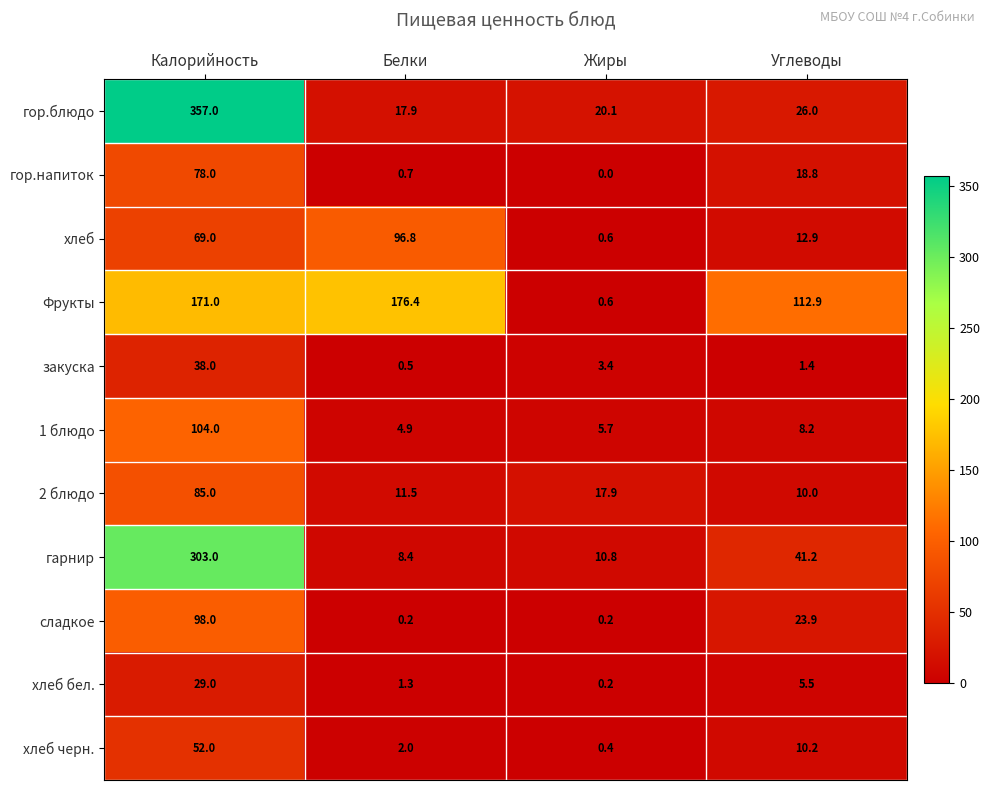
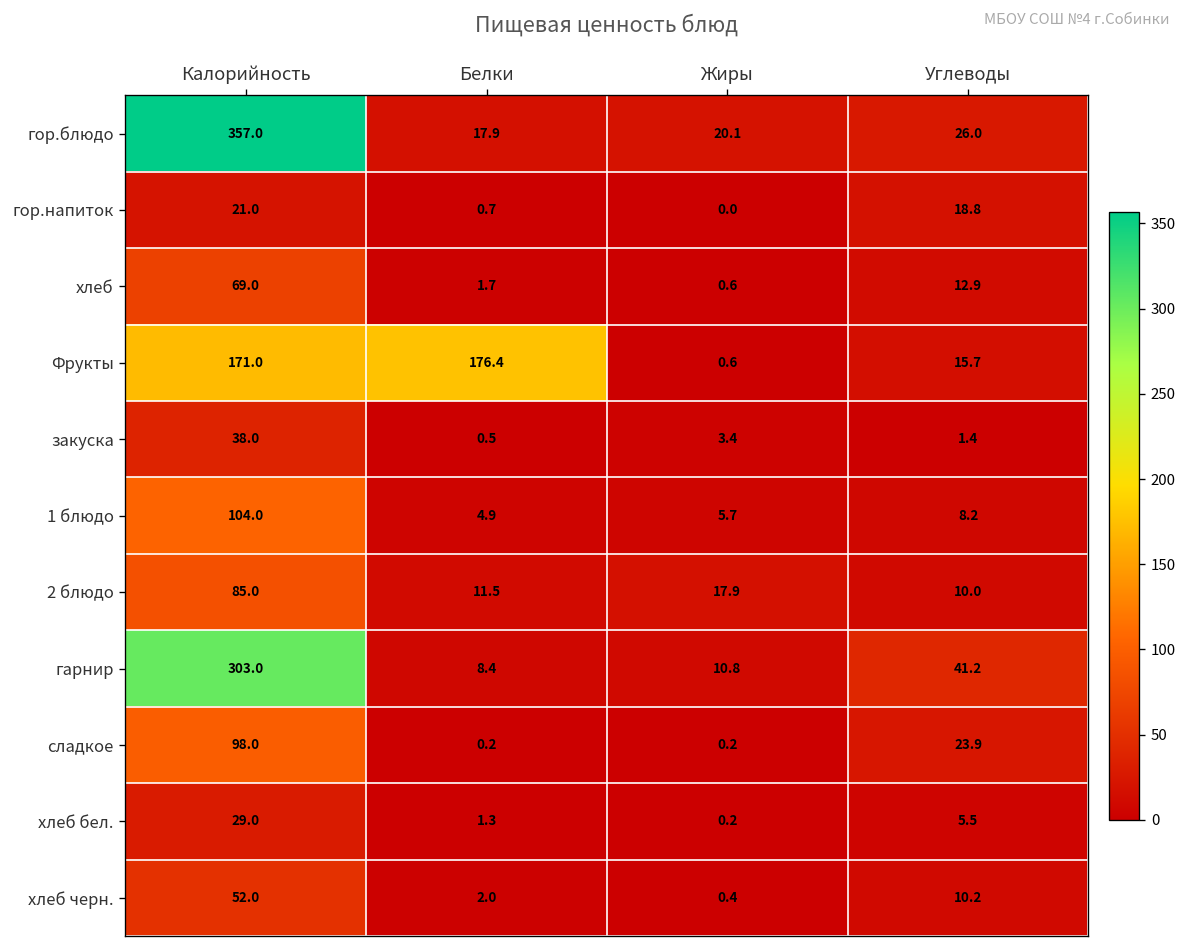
гор.напиток, Калорийность: 78.0 -> 21.0
хлеб, Белки: 96.8 -> 1.7
Фрукты, Углеводы: 112.9 -> 15.7
